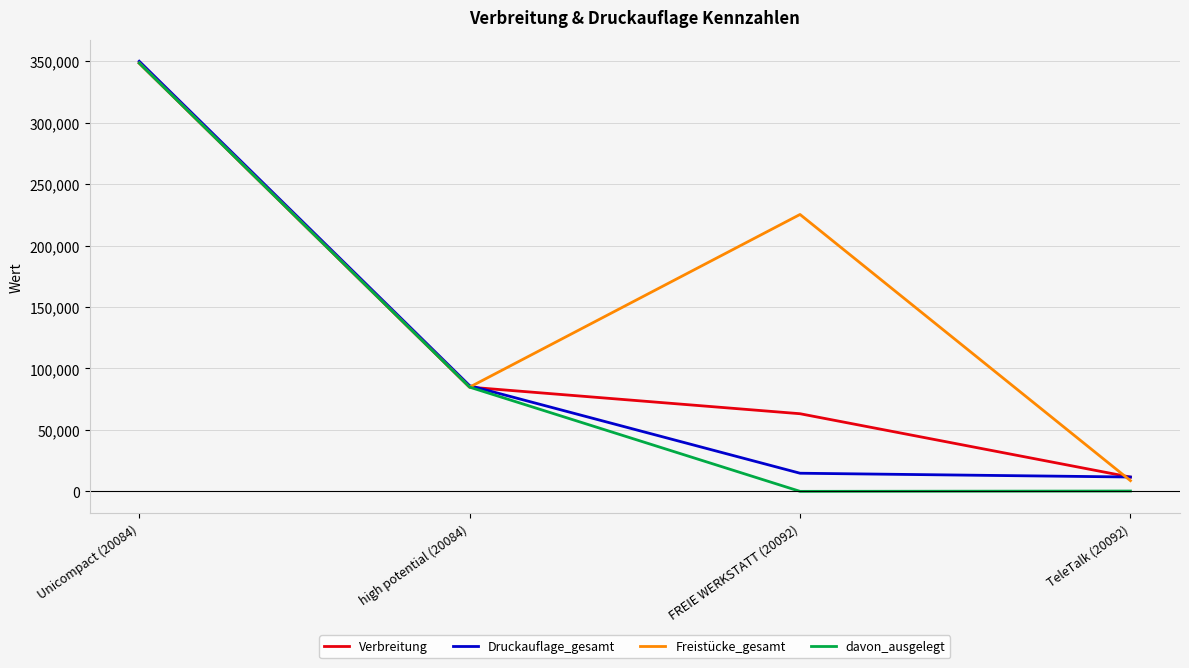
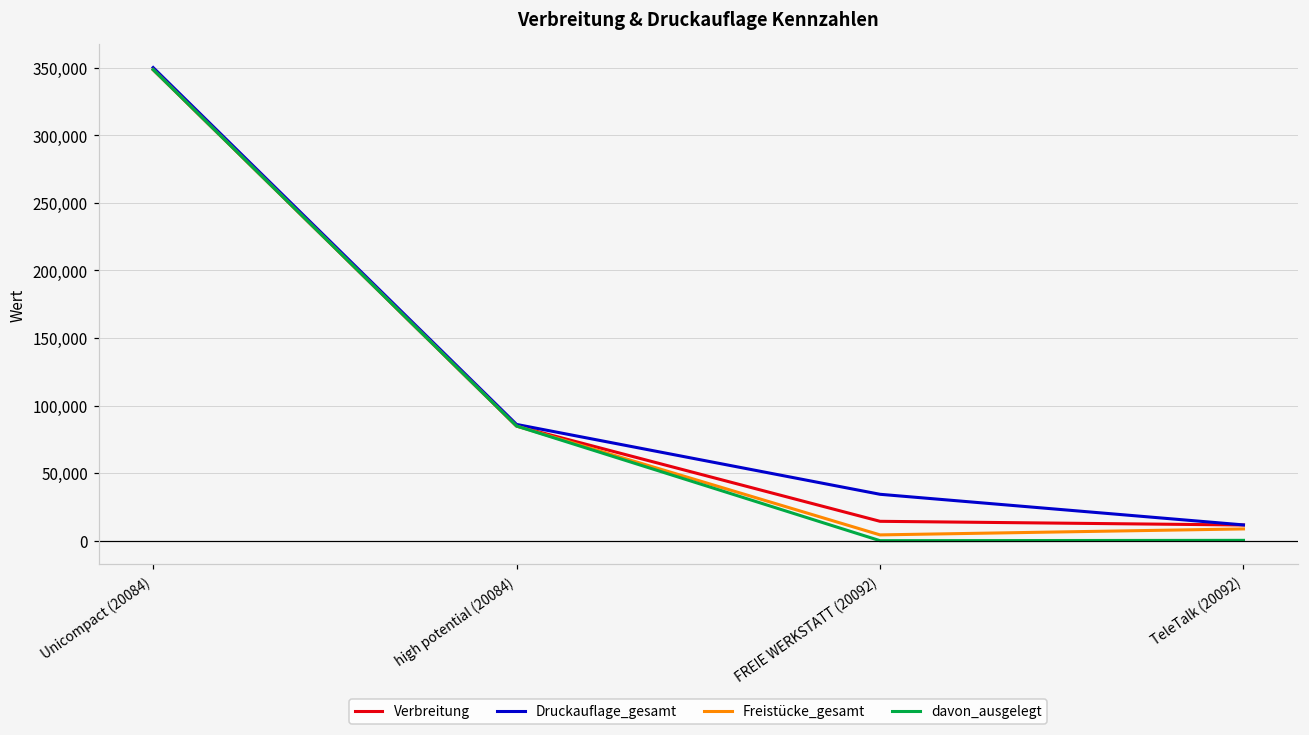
Verbreitung, FREIE WERKSTATT (20092): 63,000 -> 14,000
Druckauflage_gesamt, FREIE WERKSTATT (20092): 15,000 -> 34,000
Freistücke_gesamt, FREIE WERKSTATT (20092): 225,000 -> 4,000
